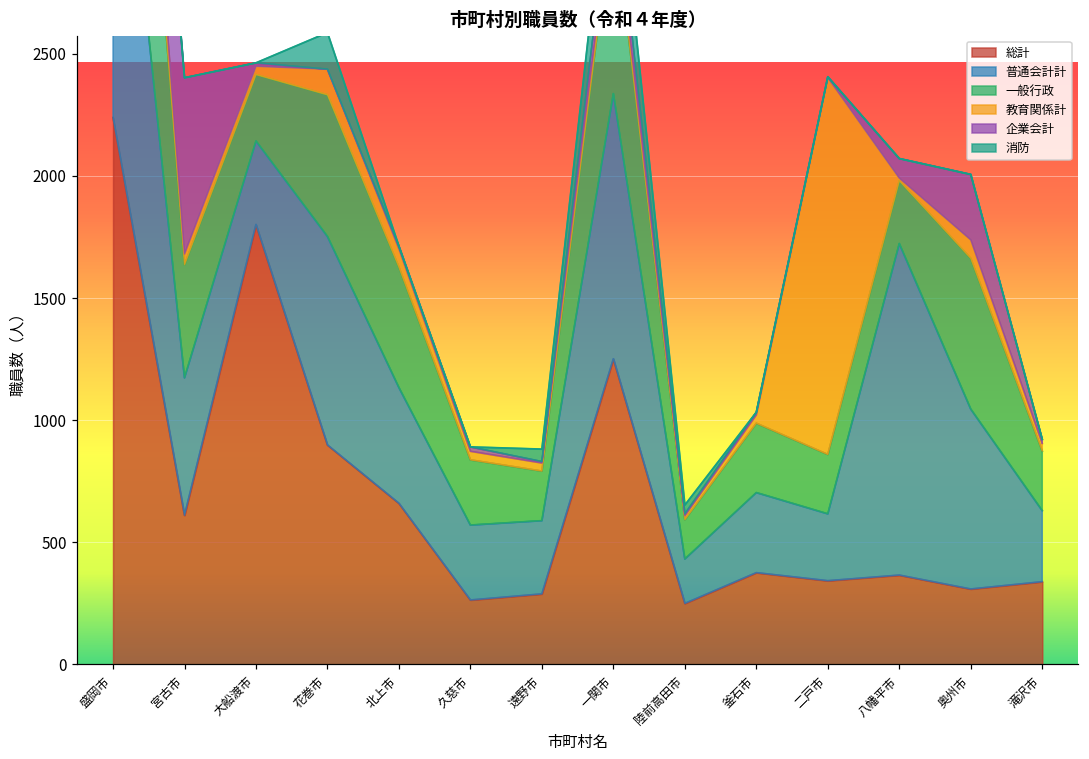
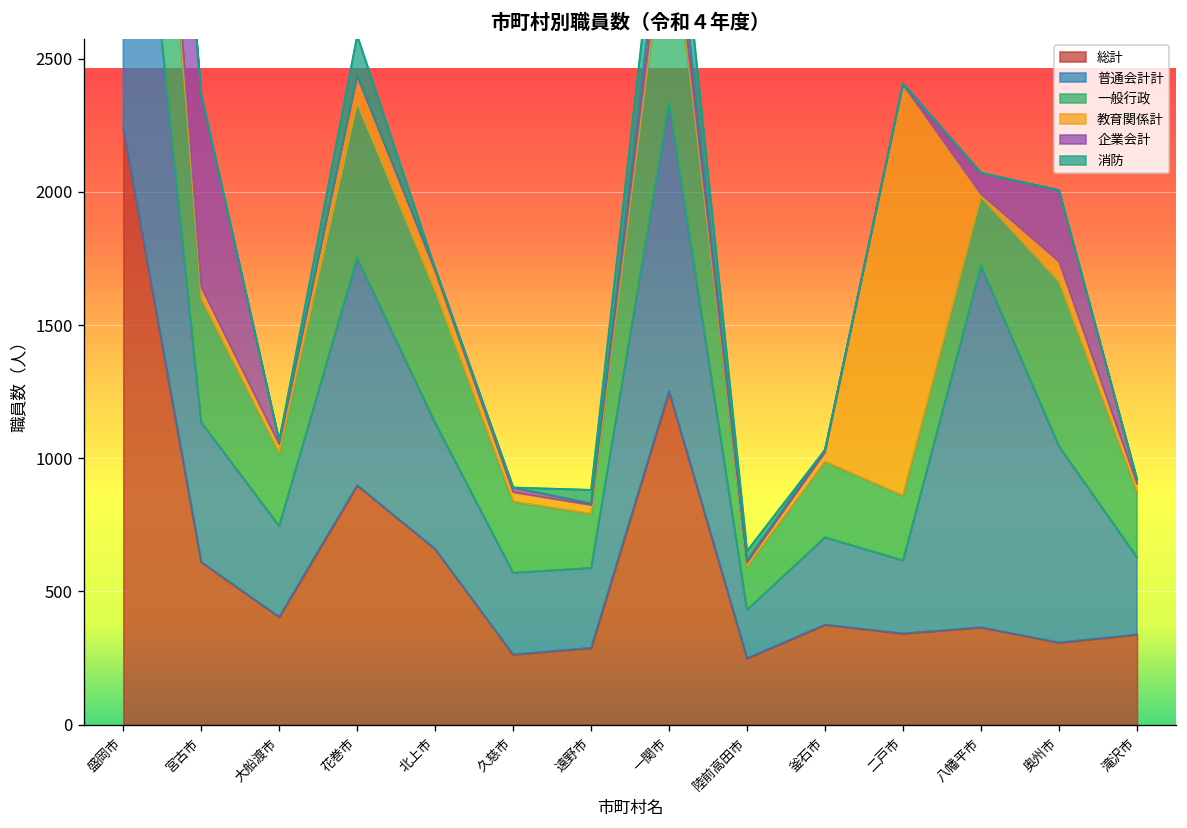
普通会計計, 宮古市: 560 -> 530
総計, 大船渡市: 1800 -> 400
